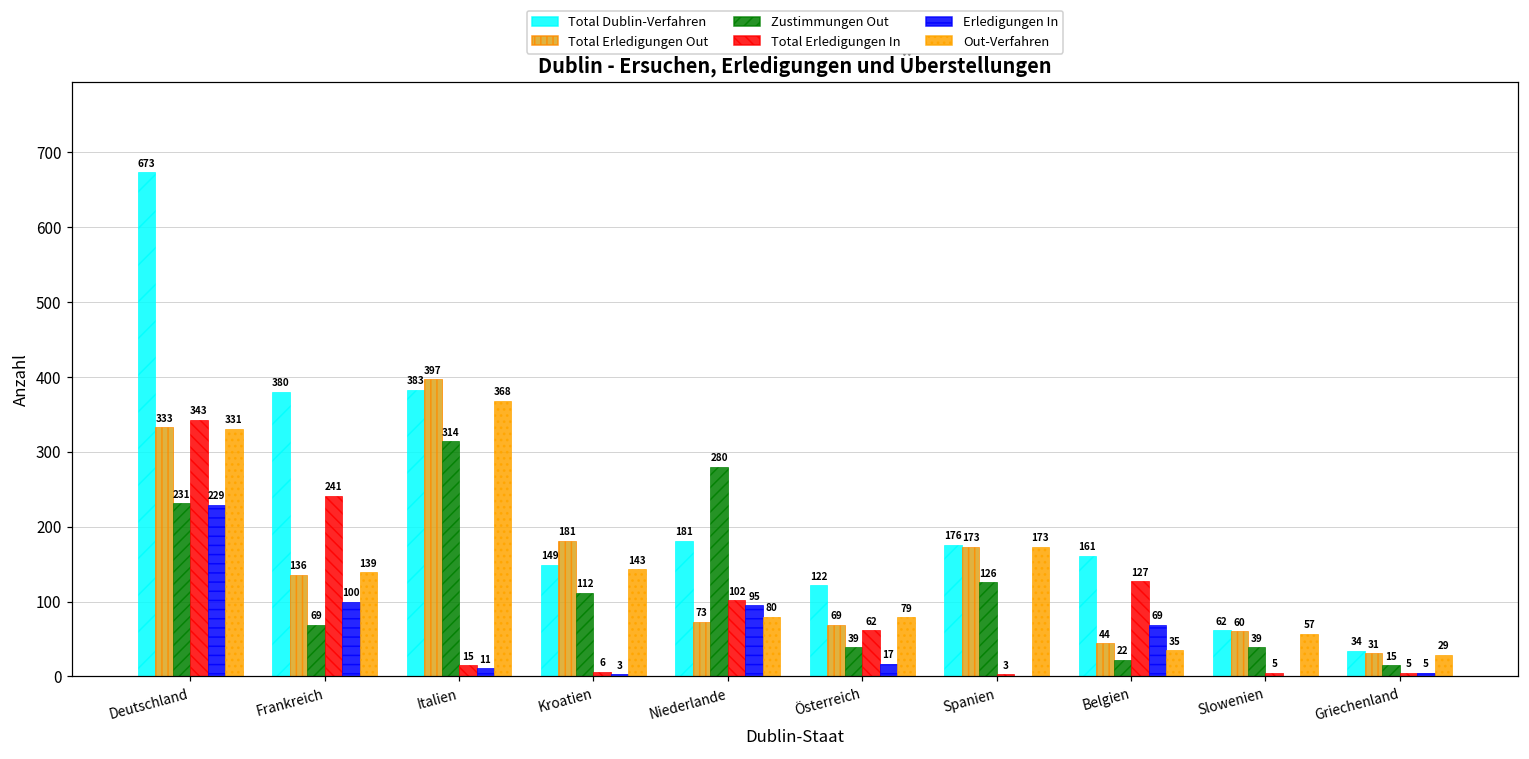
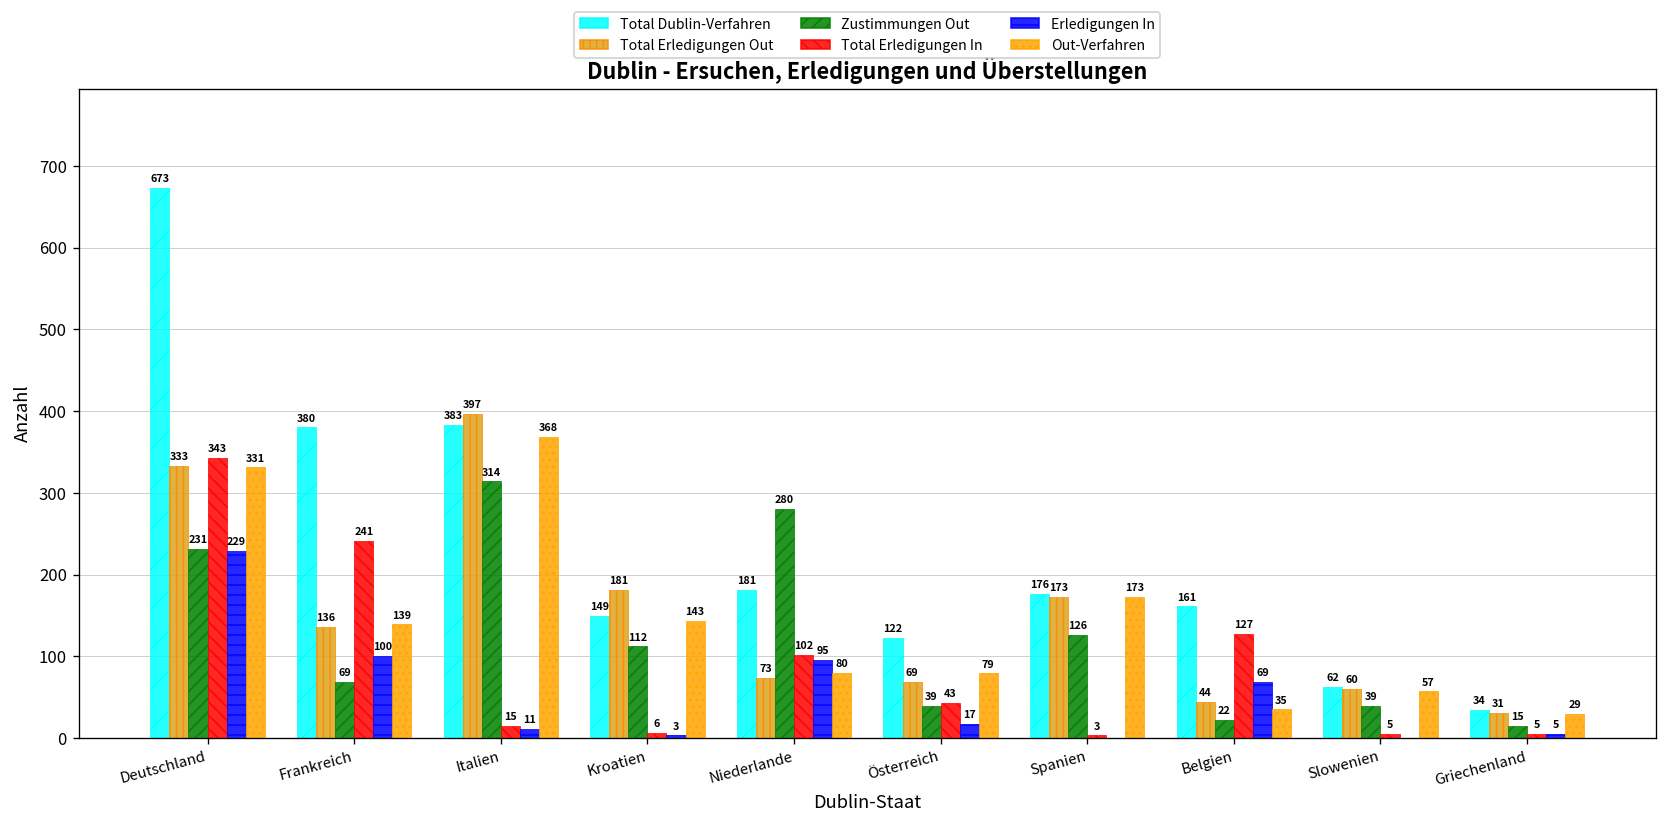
Total Erledigungen In, Österreich: 62 -> 43
